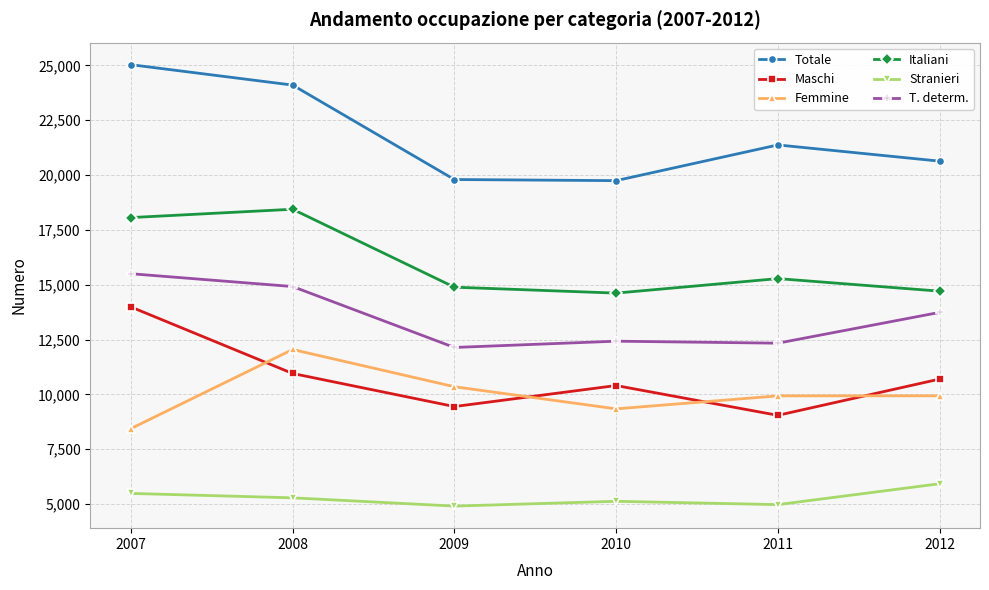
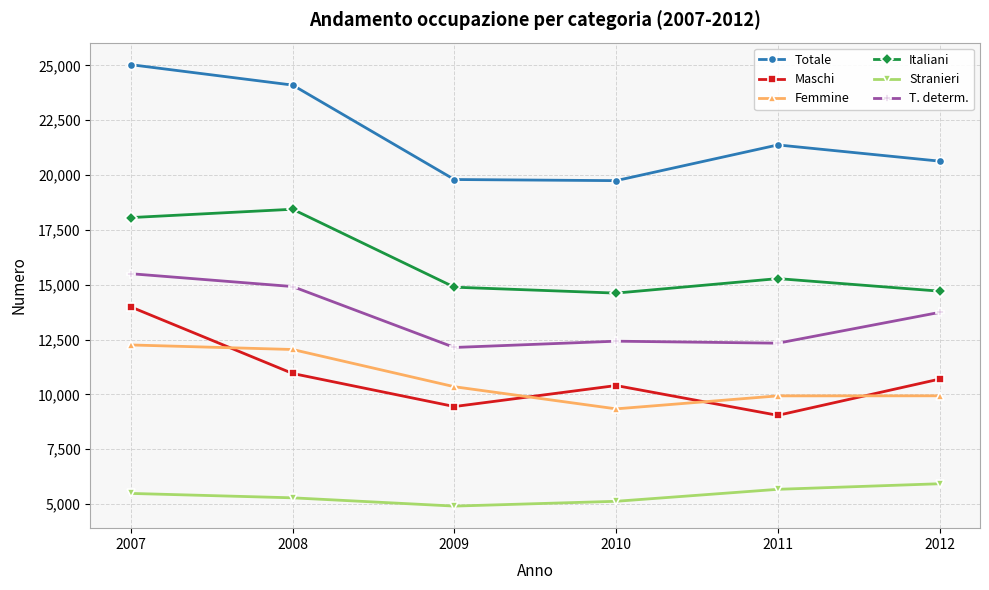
Femmine, 2007: 8,400 -> 12,300
Stranieri, 2011: 5,000 -> 5,700
